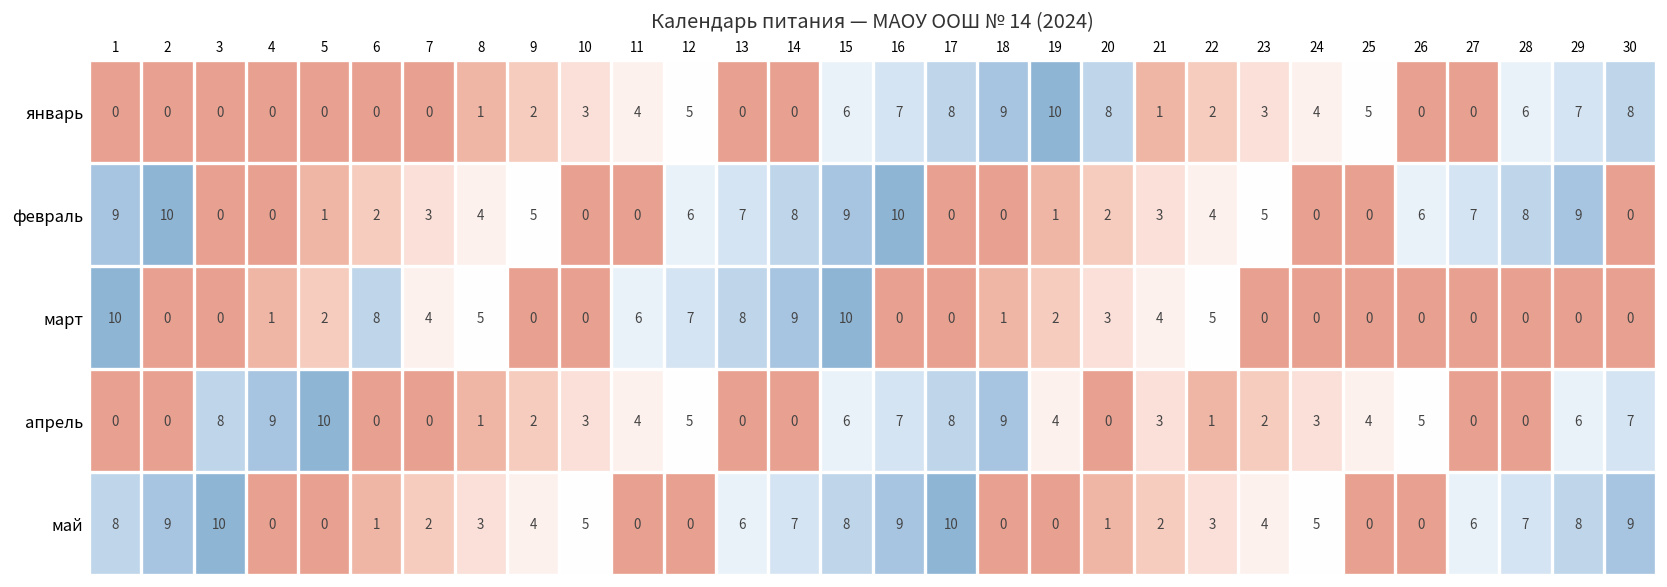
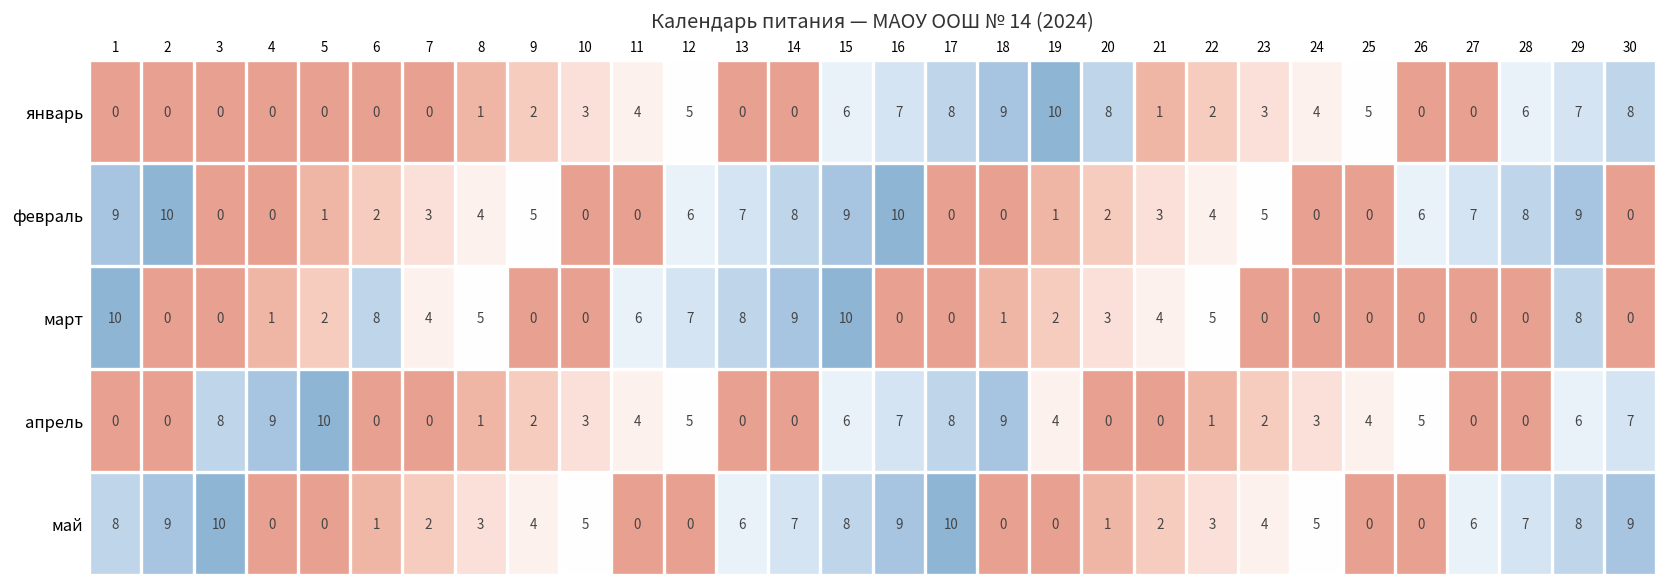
март, 29: 0 -> 8
апрель, 21: 3 -> 0
